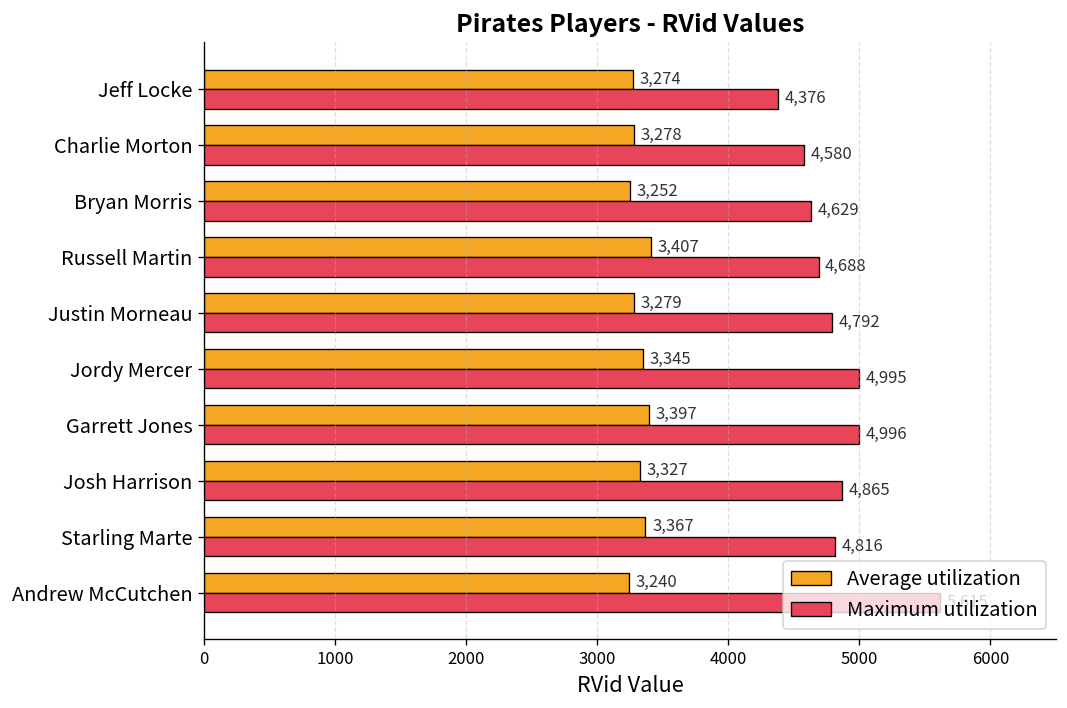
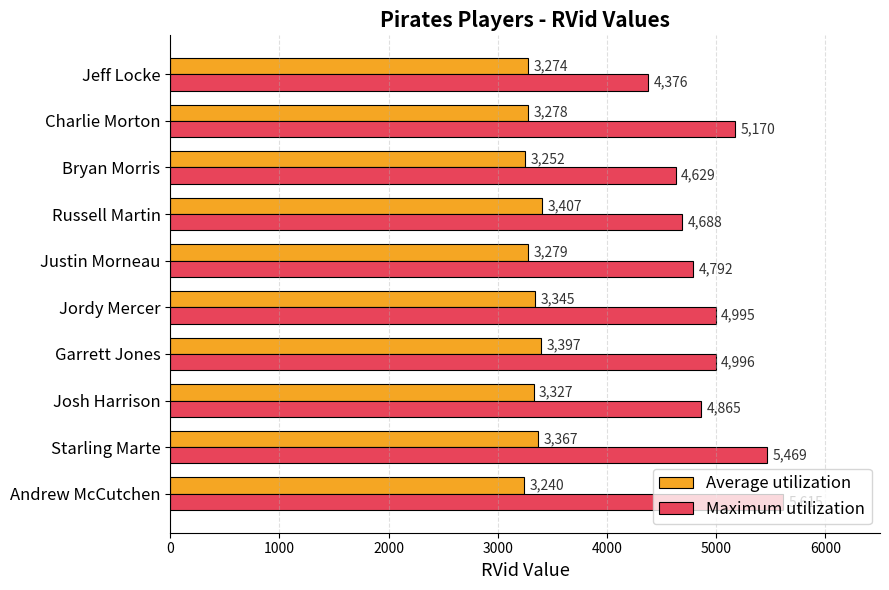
Maximum utilization, Charlie Morton: 4,580 -> 5,170
Maximum utilization, Starling Marte: 4,816 -> 5,469
